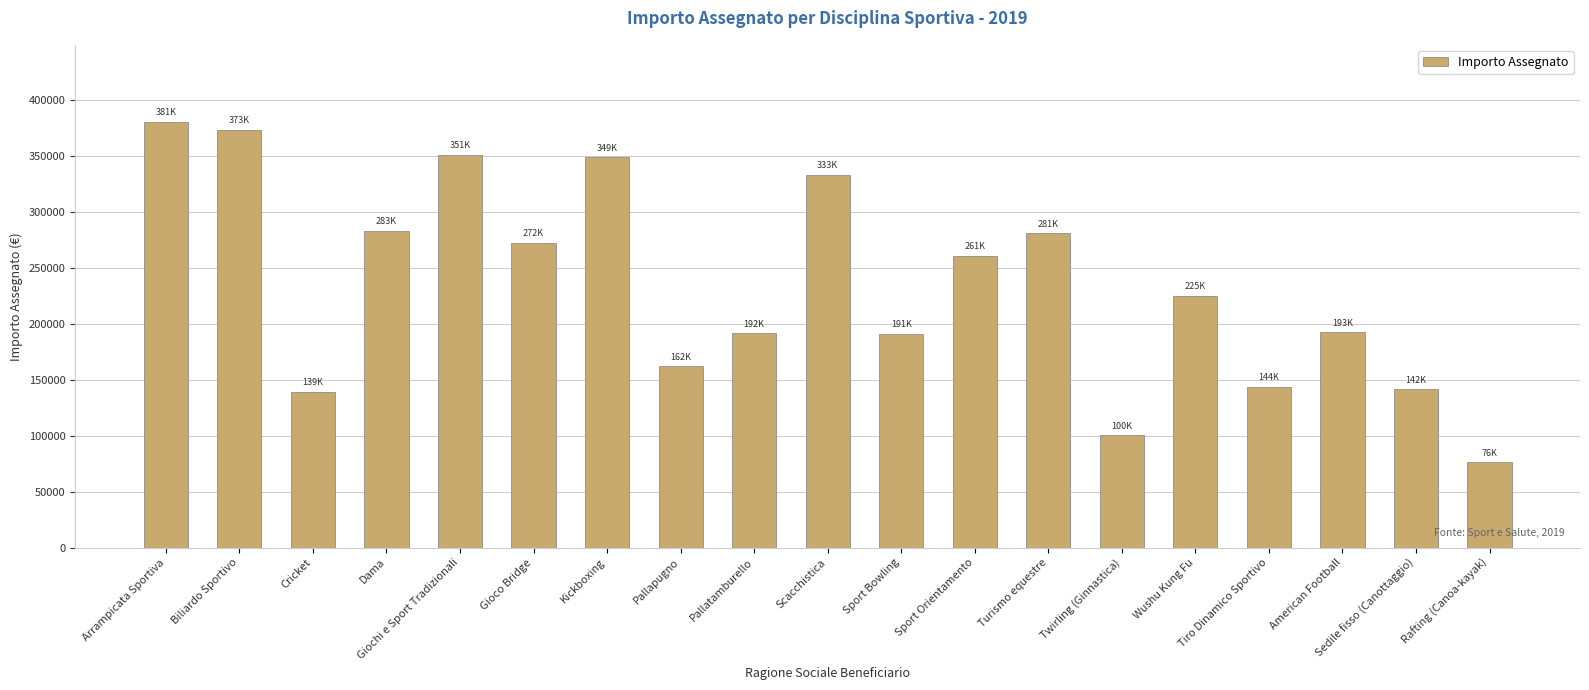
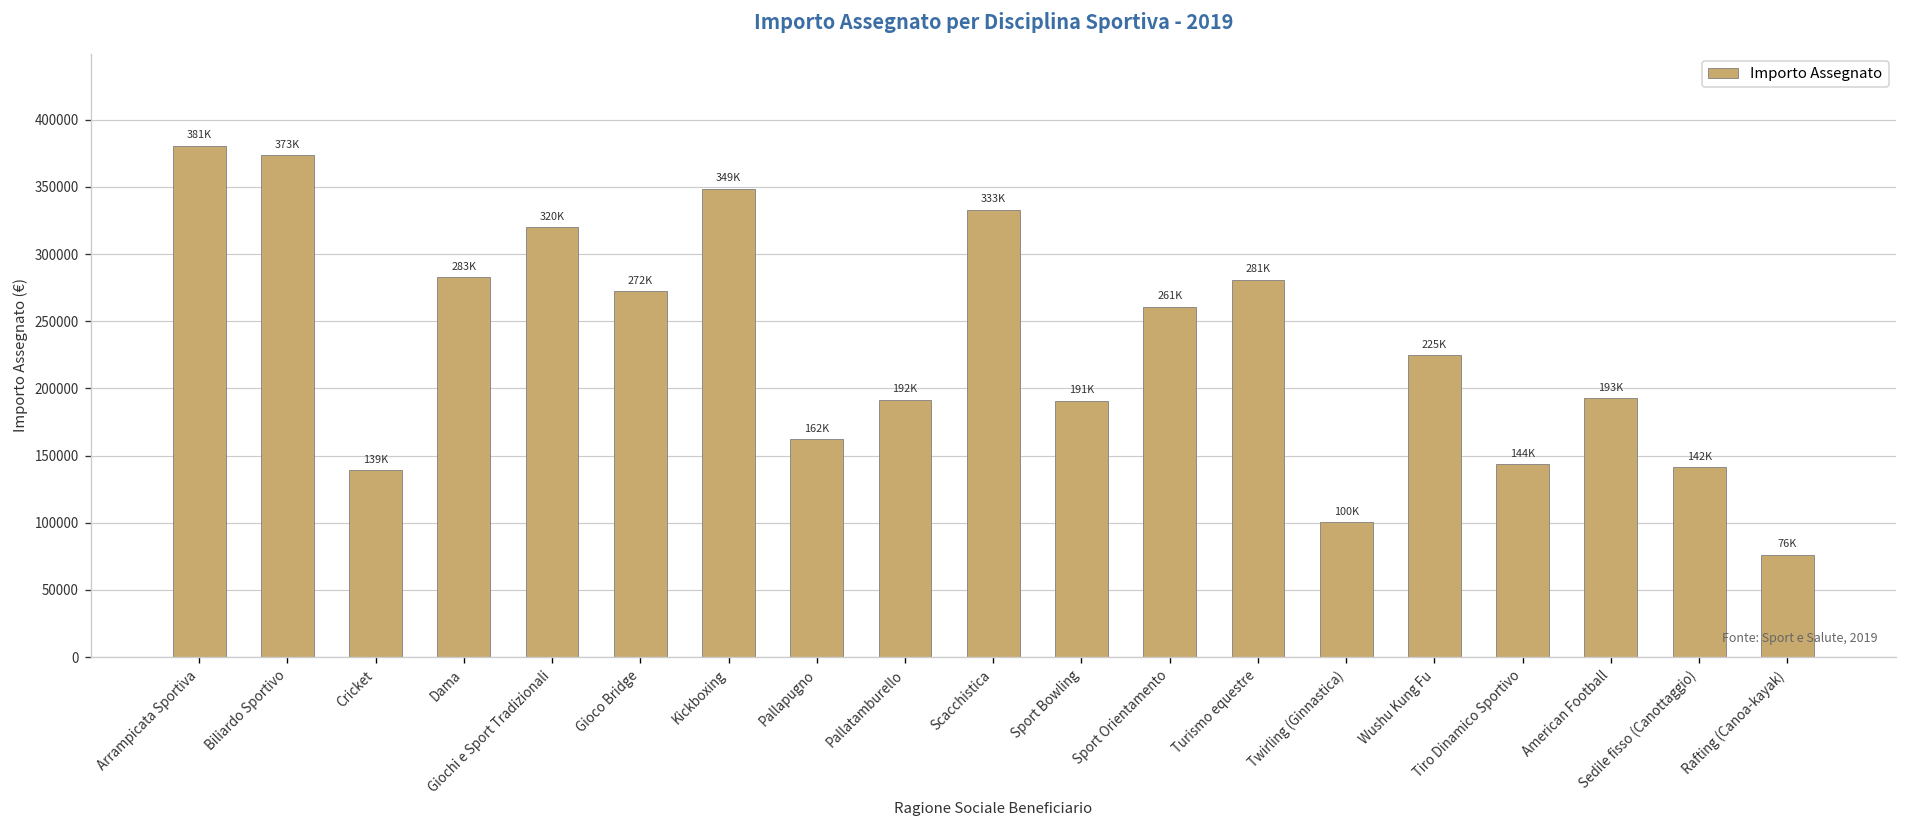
Giochi e Sport Tradizionali: 351K -> 320K
